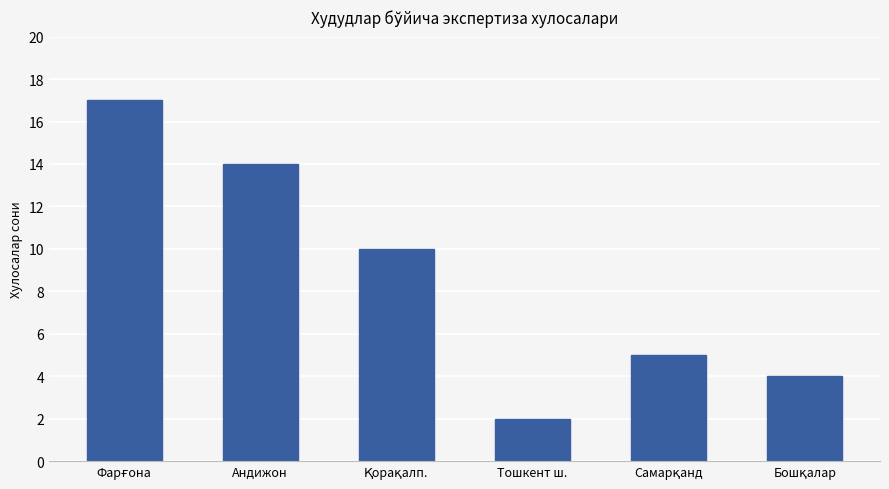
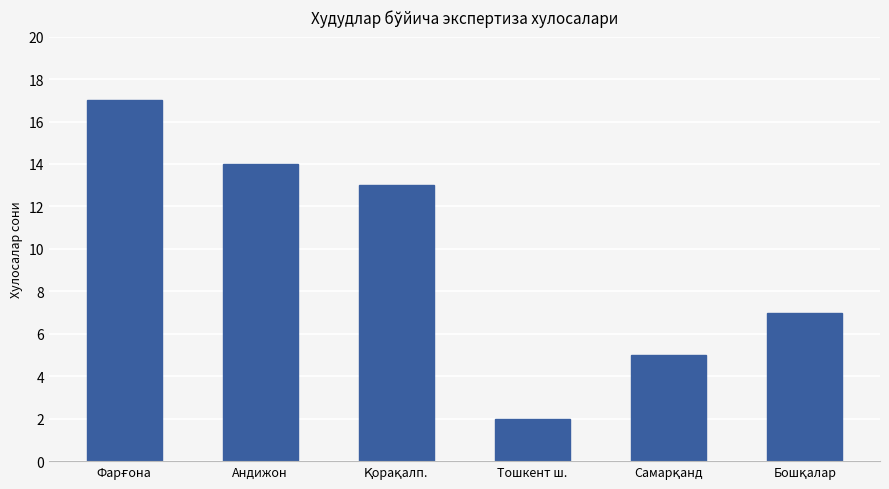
Қорақалп.: 10 -> 13
Бошқалар: 4 -> 7
